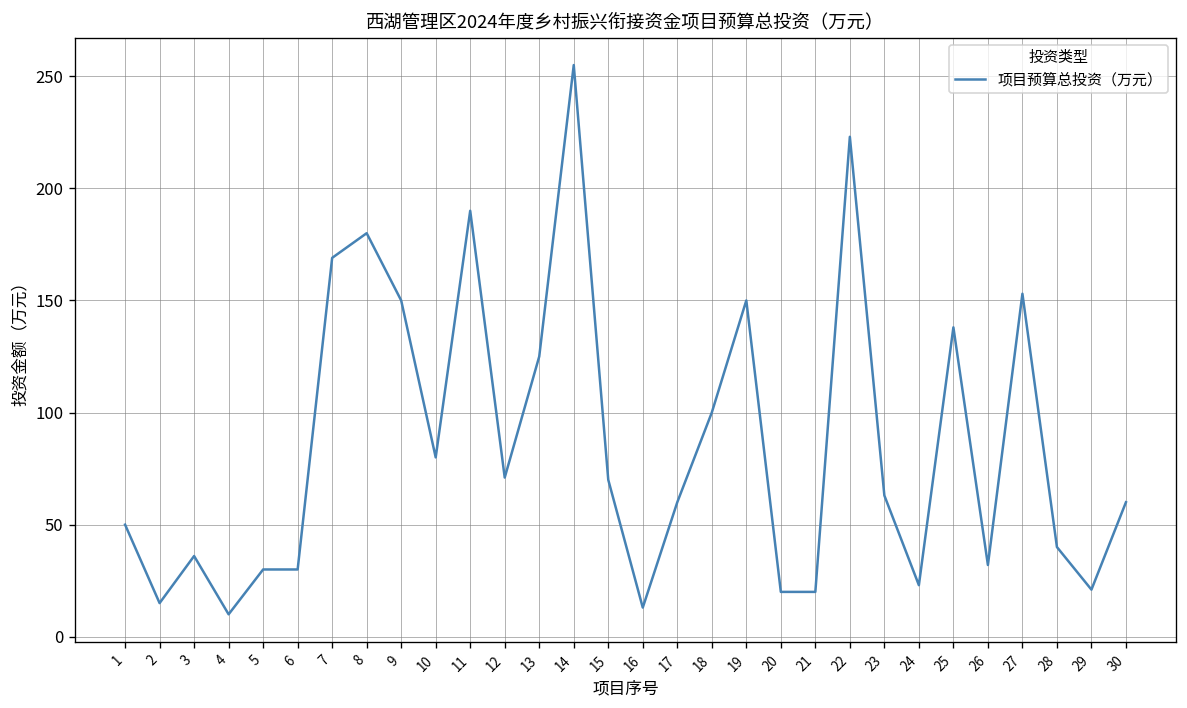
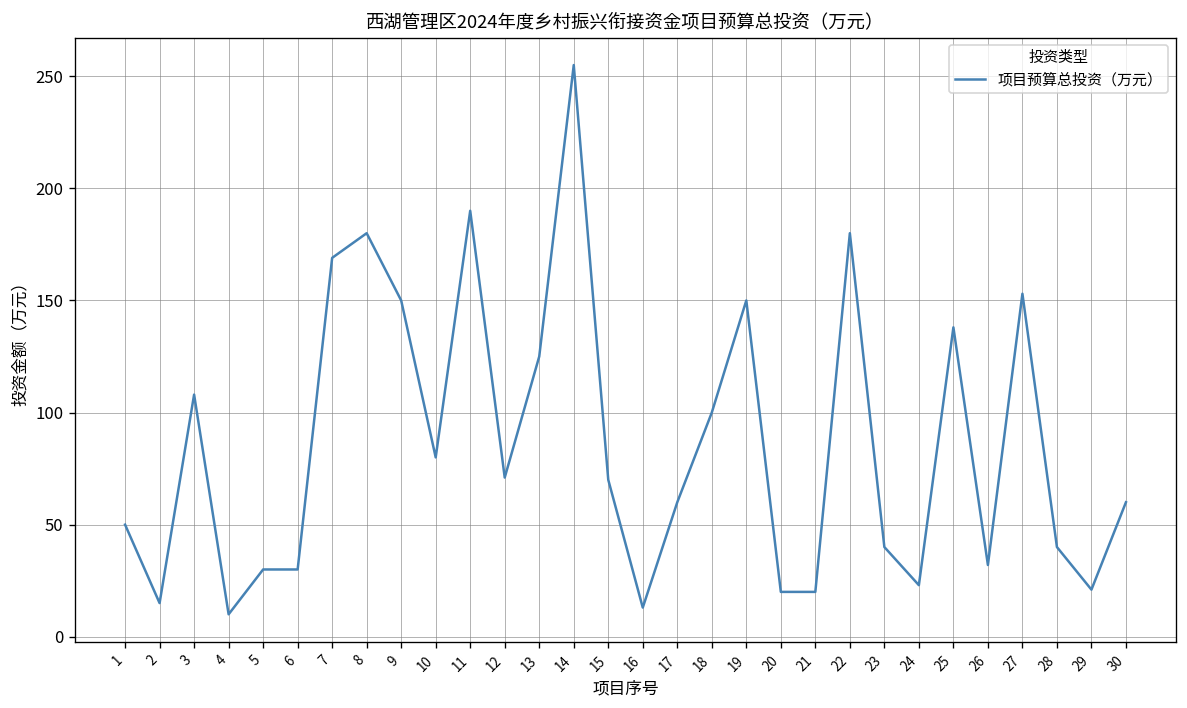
3: 36 -> 108
22: 223 -> 180
23: 63 -> 40
